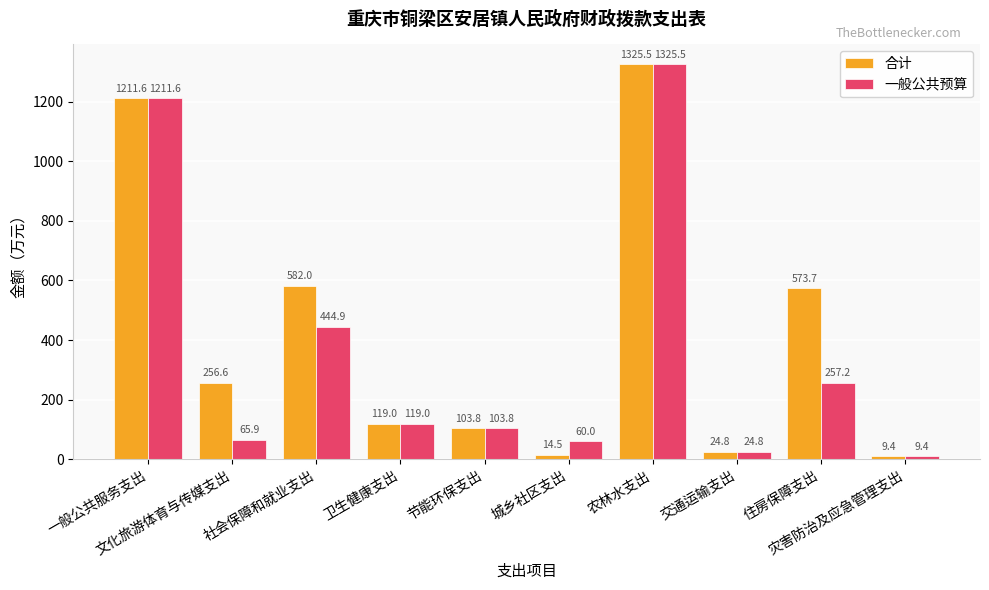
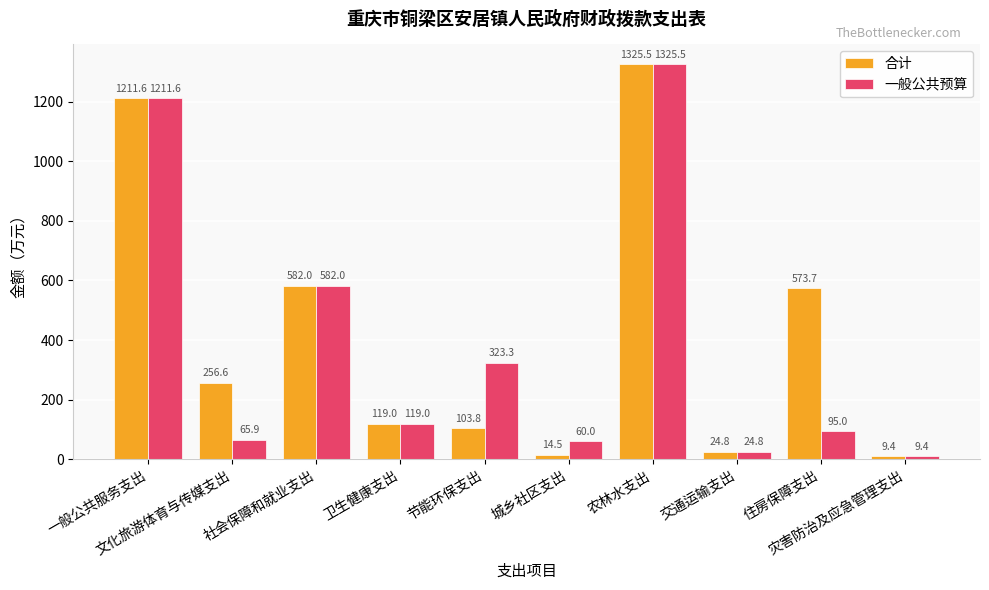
一般公共预算, 社会保障和就业支出: 444.9 -> 582.0
一般公共预算, 节能环保支出: 103.8 -> 323.3
一般公共预算, 住房保障支出: 257.2 -> 95.0
